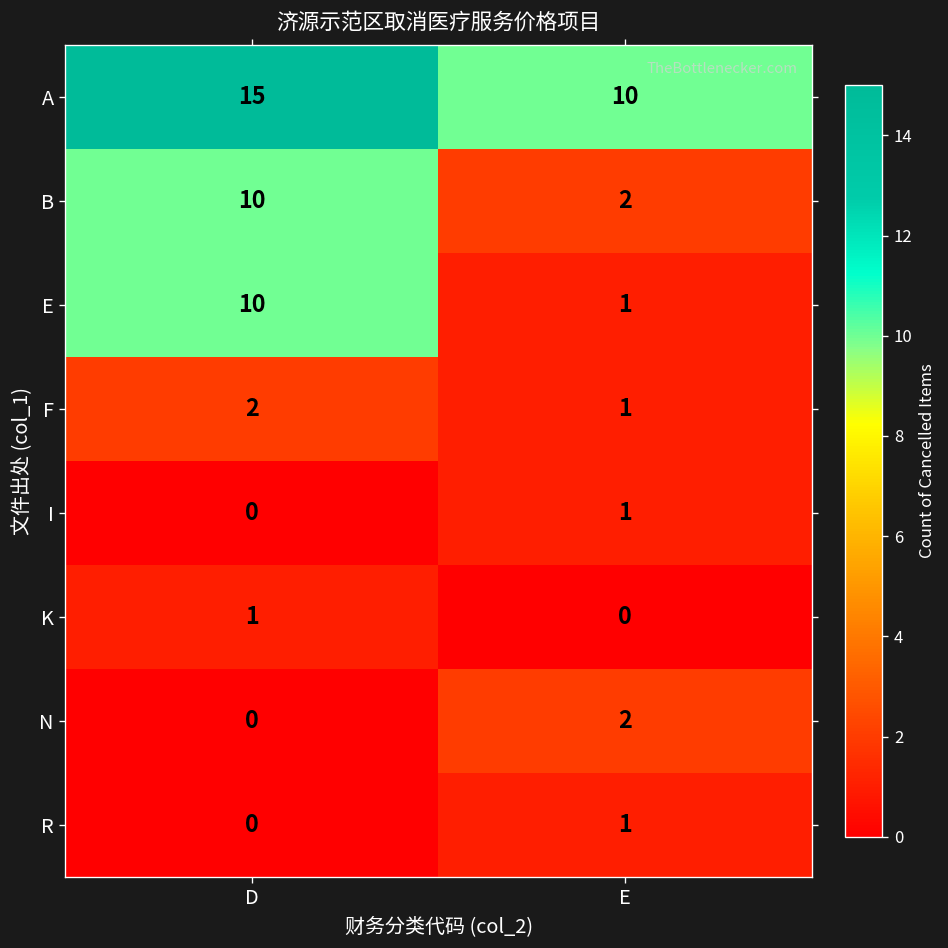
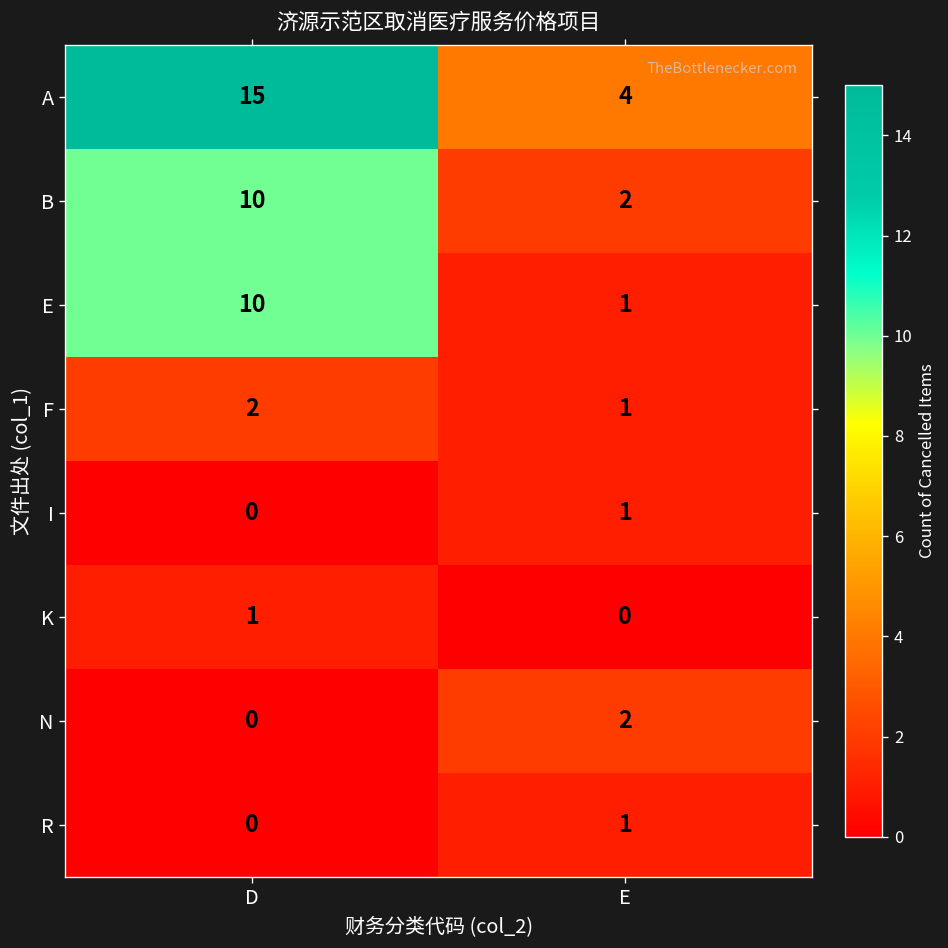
A, E: 10 -> 4
